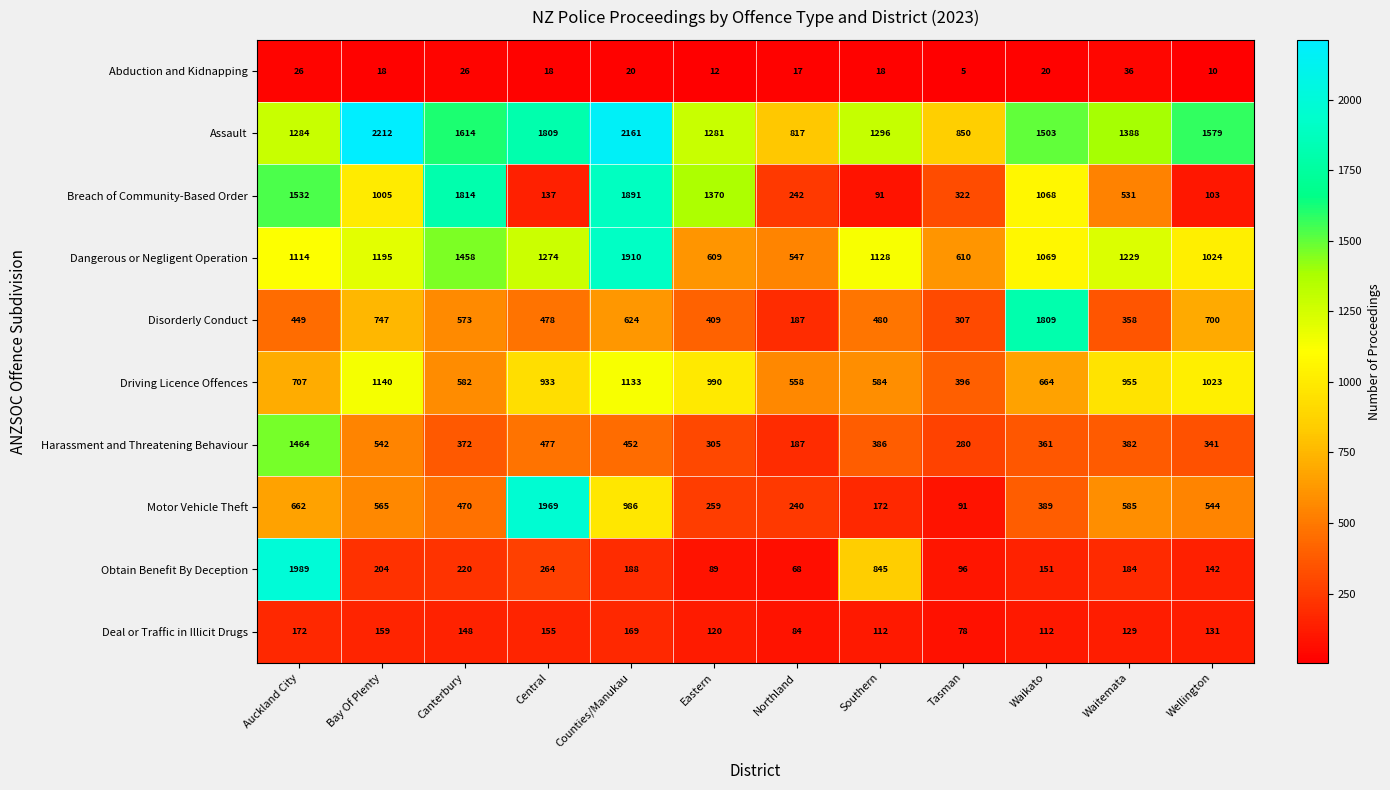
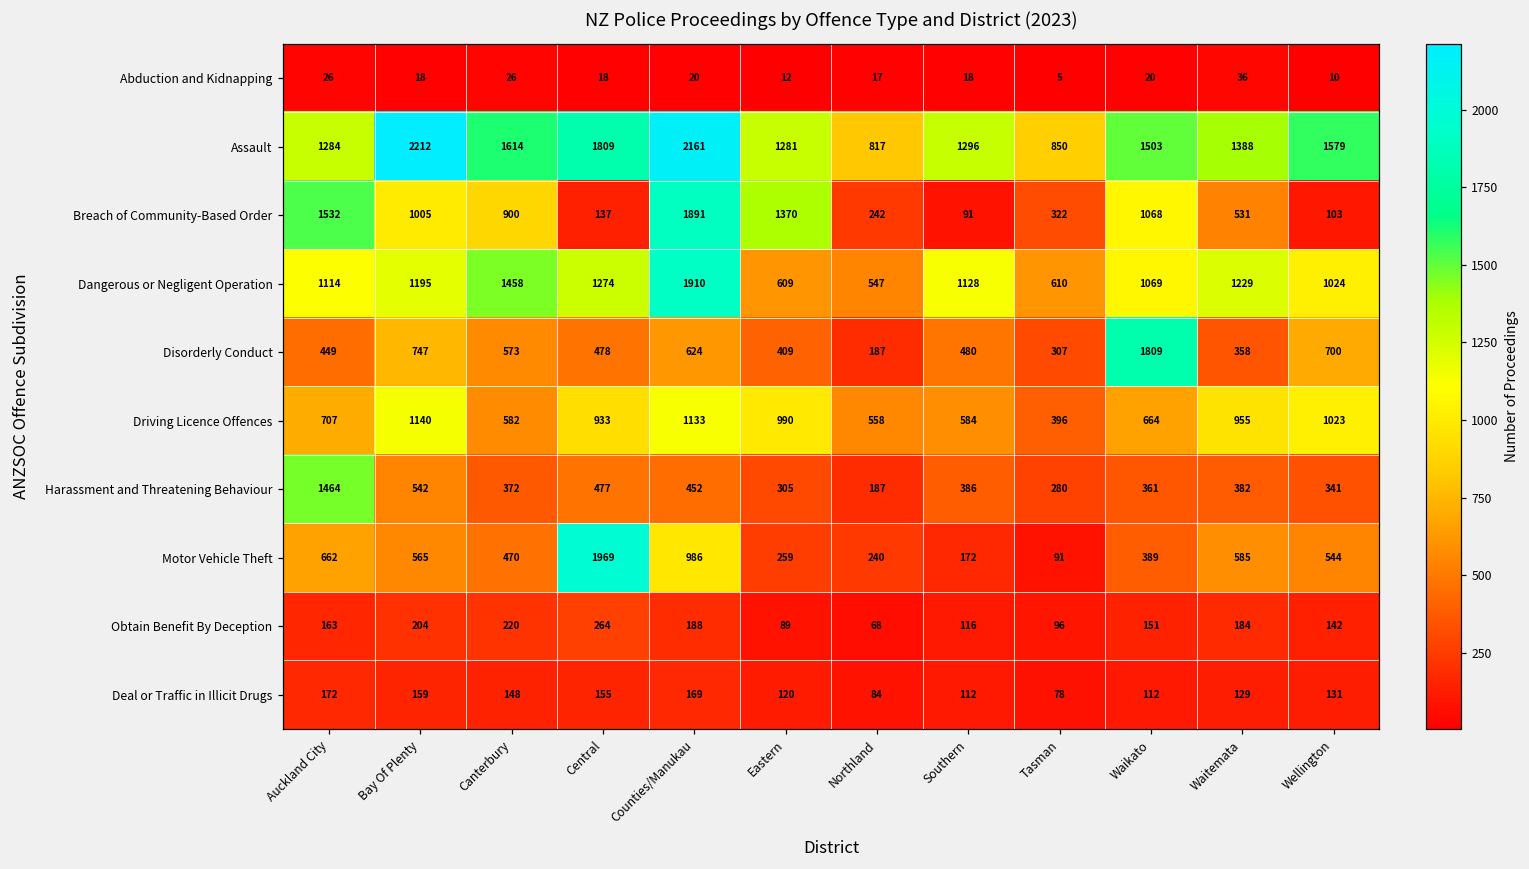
Breach of Community-Based Order, Canterbury: 1814 -> 900
Obtain Benefit By Deception, Auckland City: 1989 -> 163
Obtain Benefit By Deception, Southern: 845 -> 116
